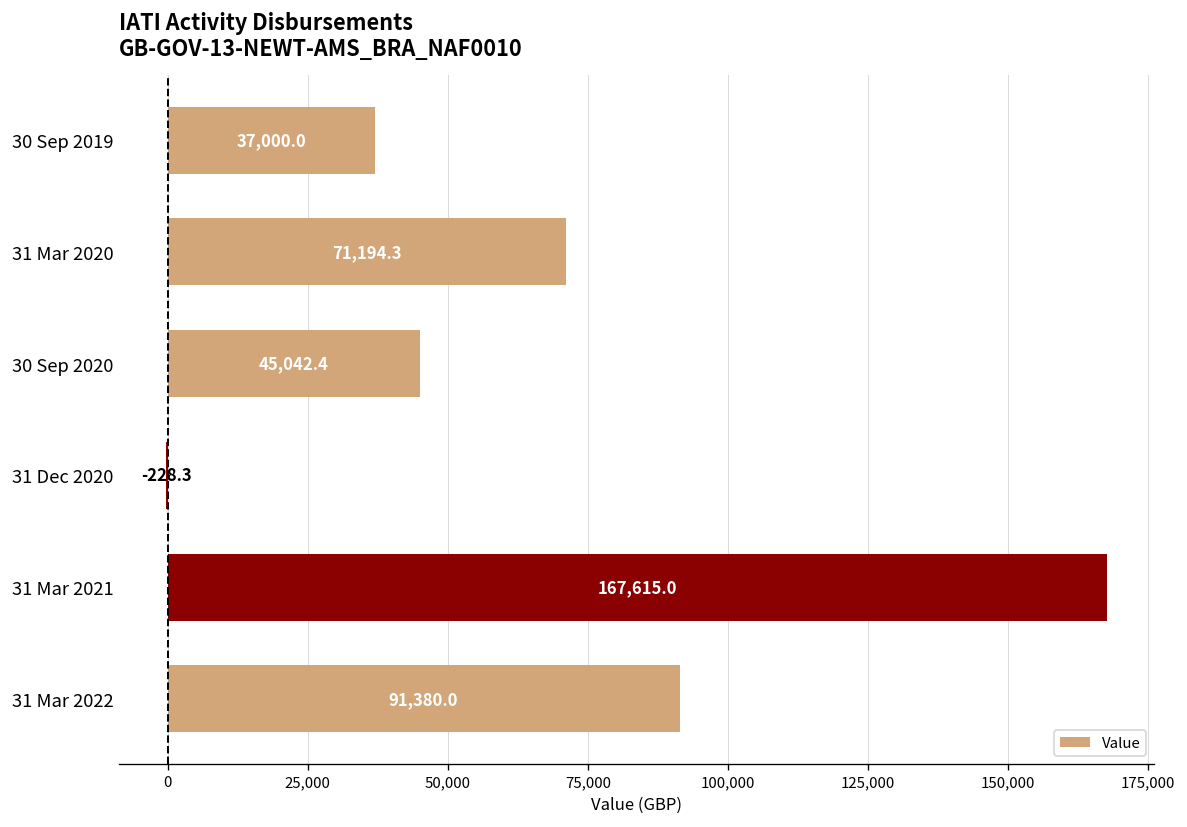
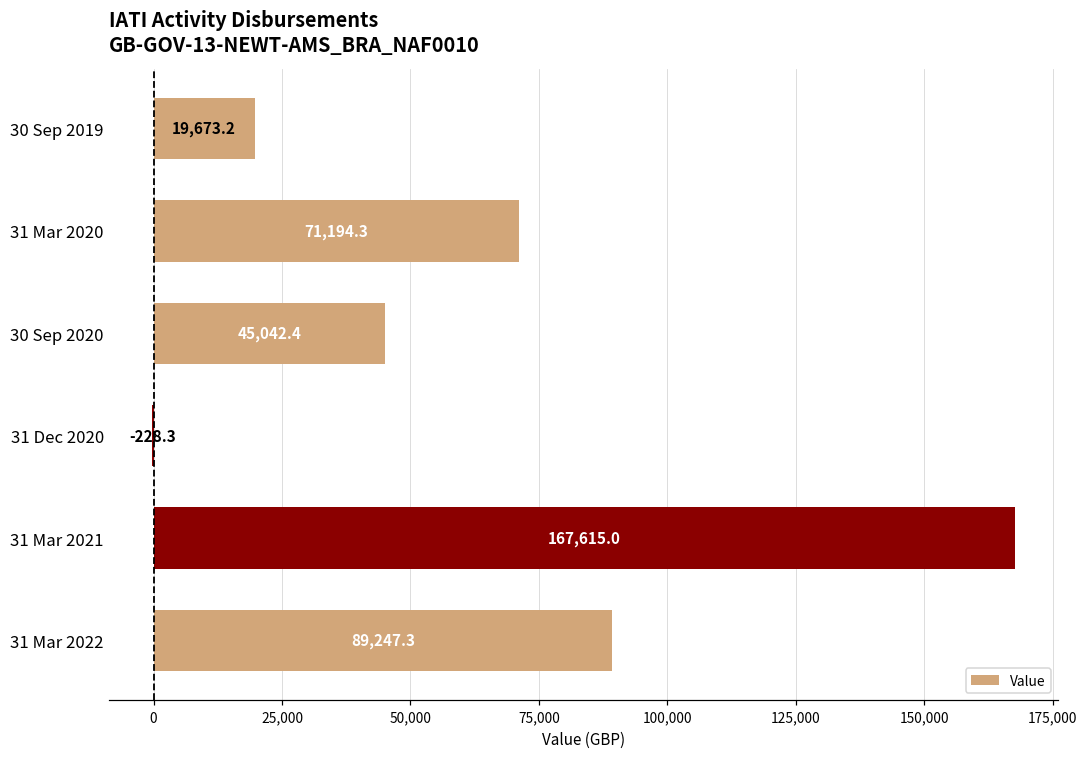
30 Sep 2019: 37,000.0 -> 19,673.2
31 Mar 2022: 91,380.0 -> 89,247.3
